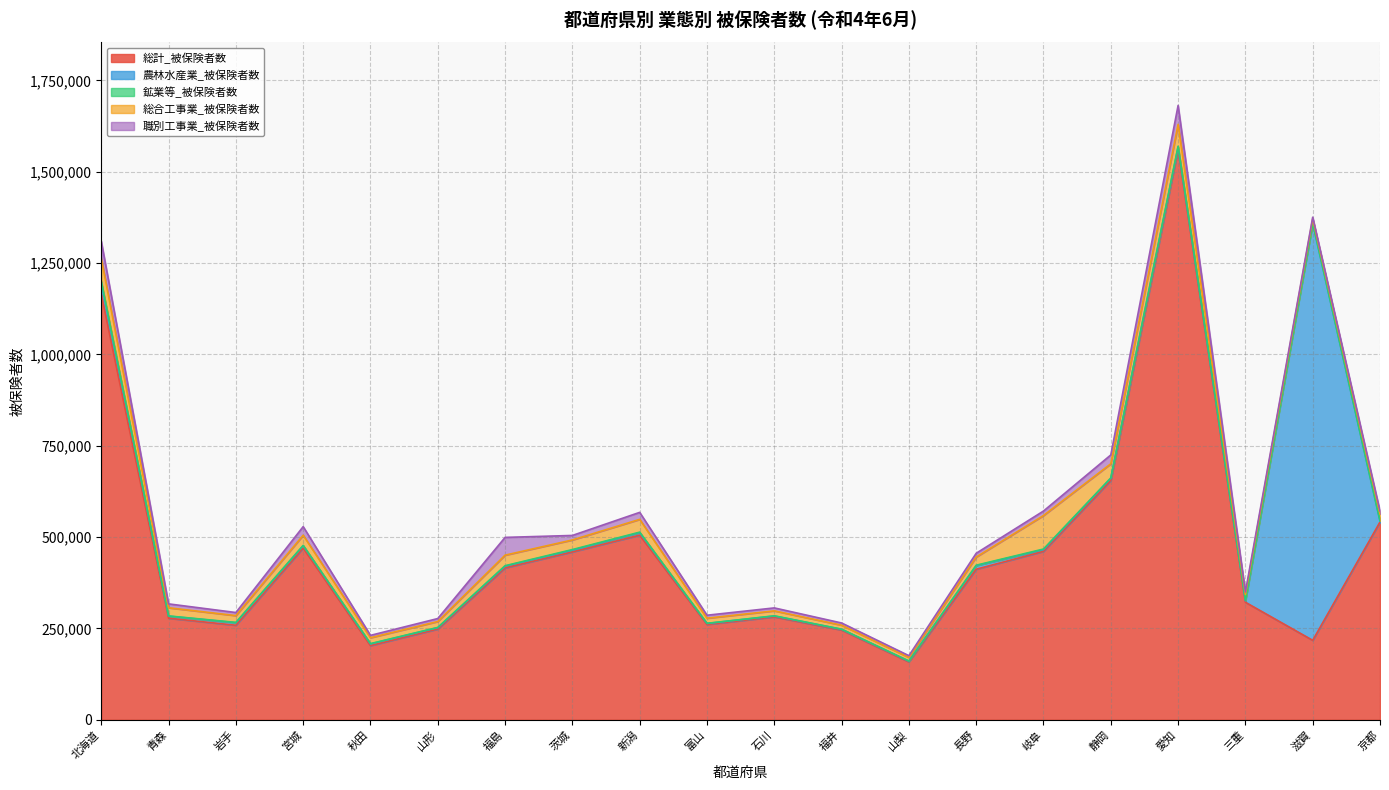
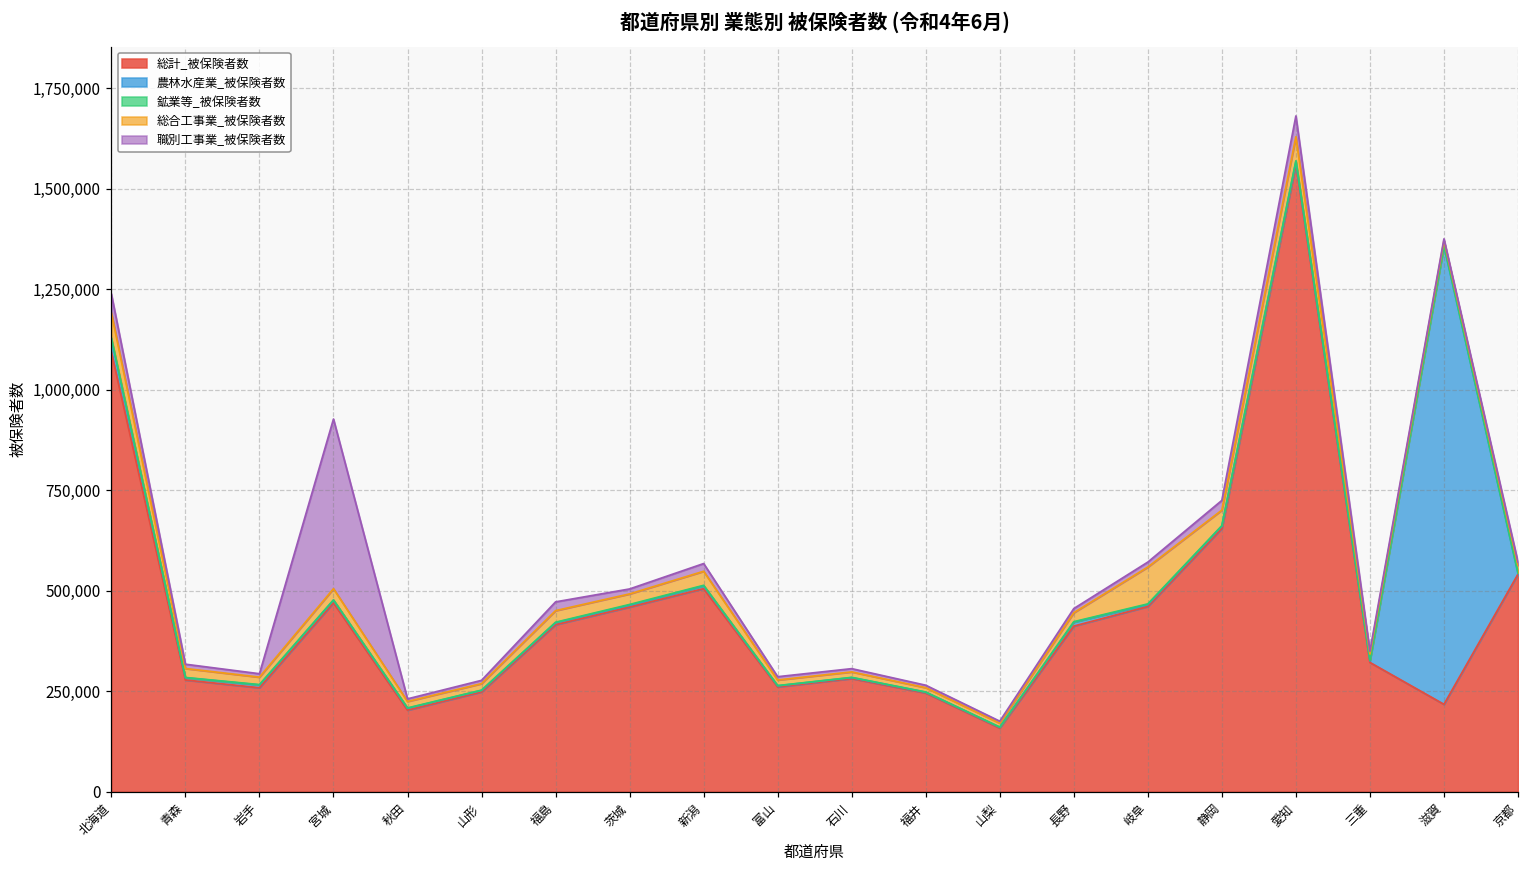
総計_被保険者数, 北海道: 1,160,000 -> 1,090,000
職別工事業_被保険者数, 宮城: 20,000 -> 420,000
職別工事業_被保険者数, 福島: 50,000 -> 20,000
